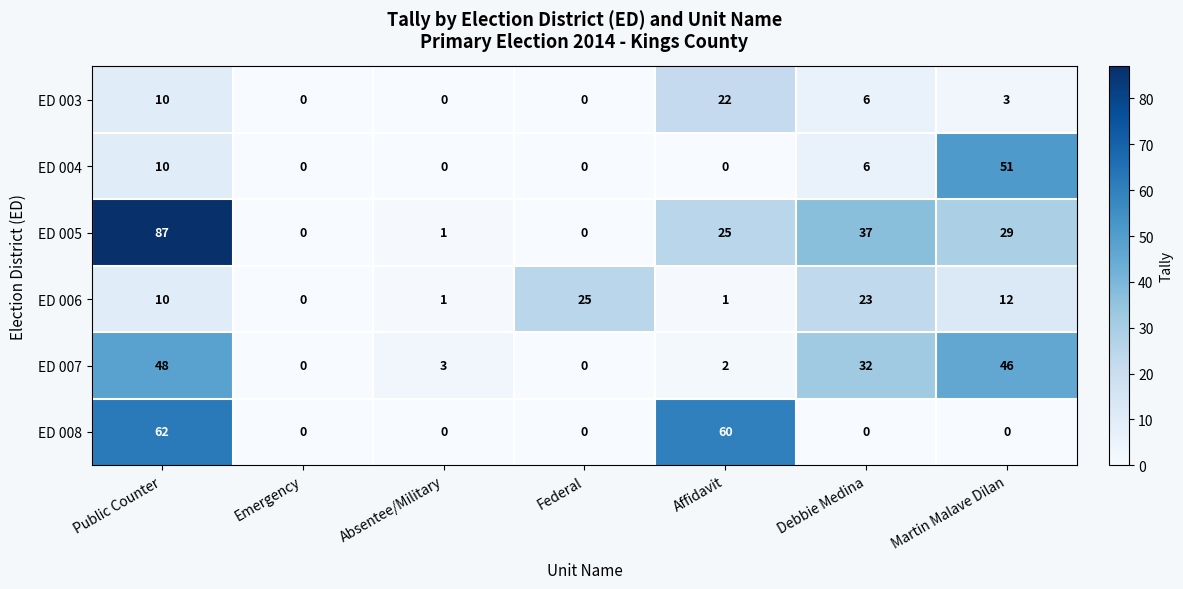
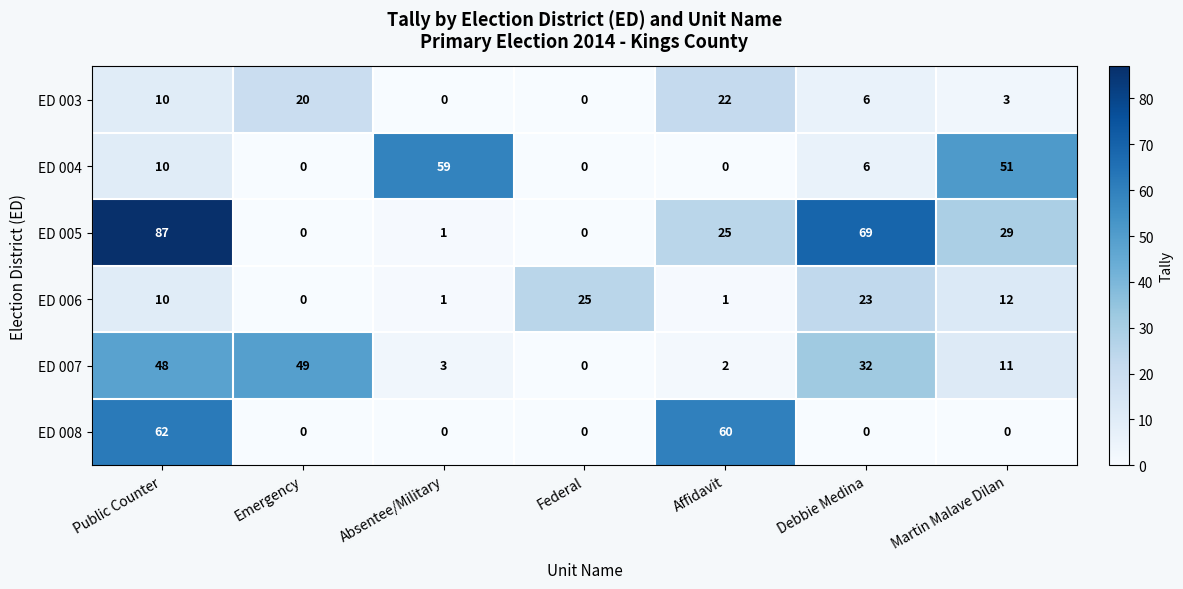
ED 003, Emergency: 0 -> 20
ED 004, Absentee/Military: 0 -> 59
ED 005, Debbie Medina: 37 -> 69
ED 007, Emergency: 0 -> 49
ED 007, Martin Malave Dilan: 46 -> 11
